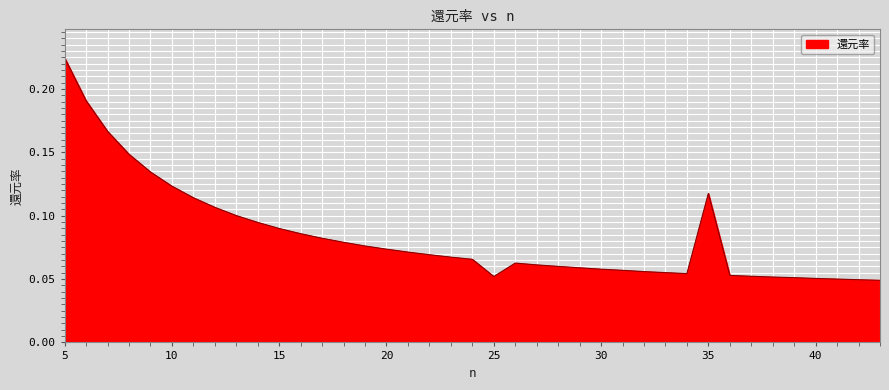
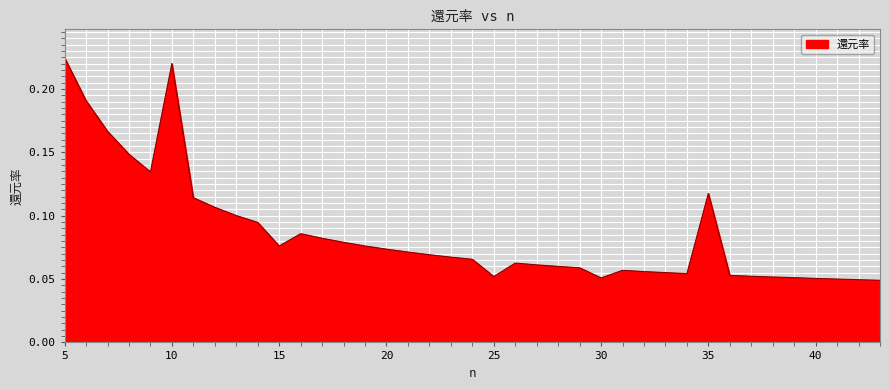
10: 0.123 -> 0.220
15: 0.090 -> 0.076
30: 0.058 -> 0.051
